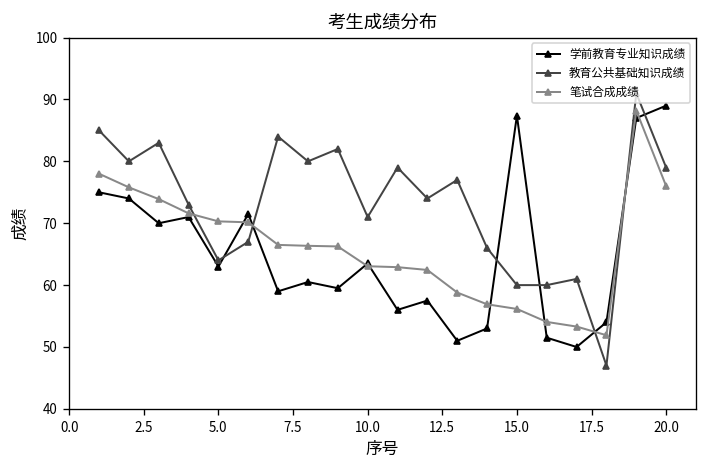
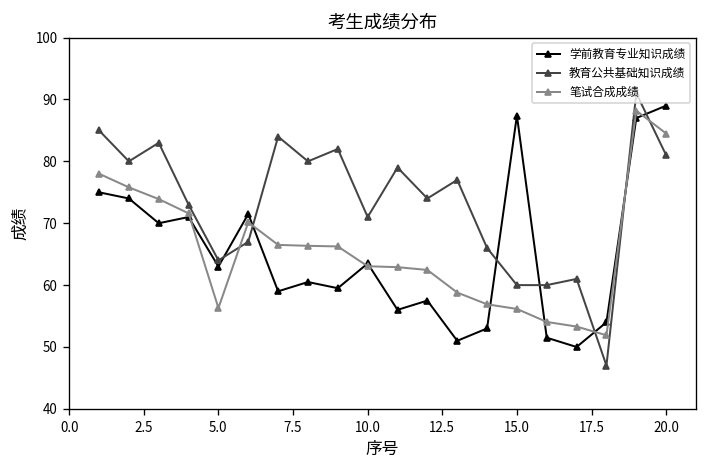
笔试合成成绩, 5.0: 70 -> 56
教育公共基础知识成绩, 20.0: 79 -> 81
笔试合成成绩, 20.0: 76 -> 85
